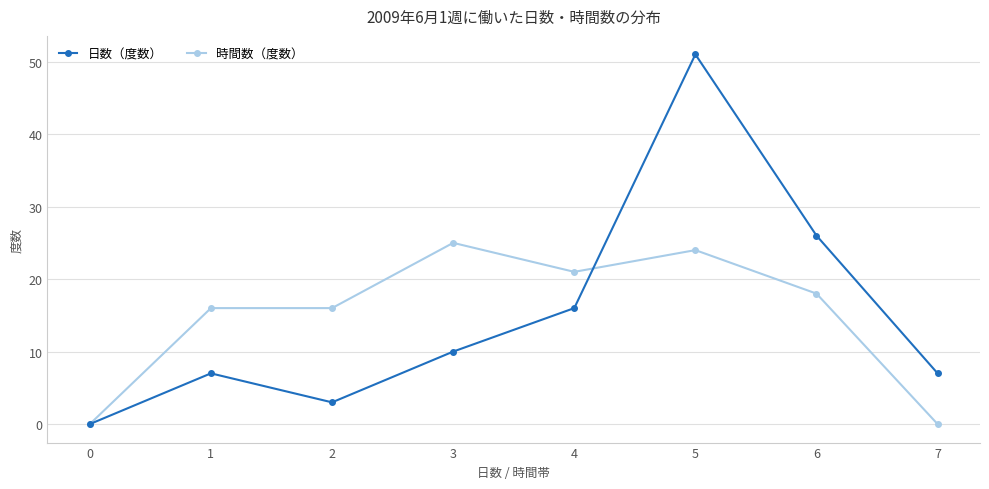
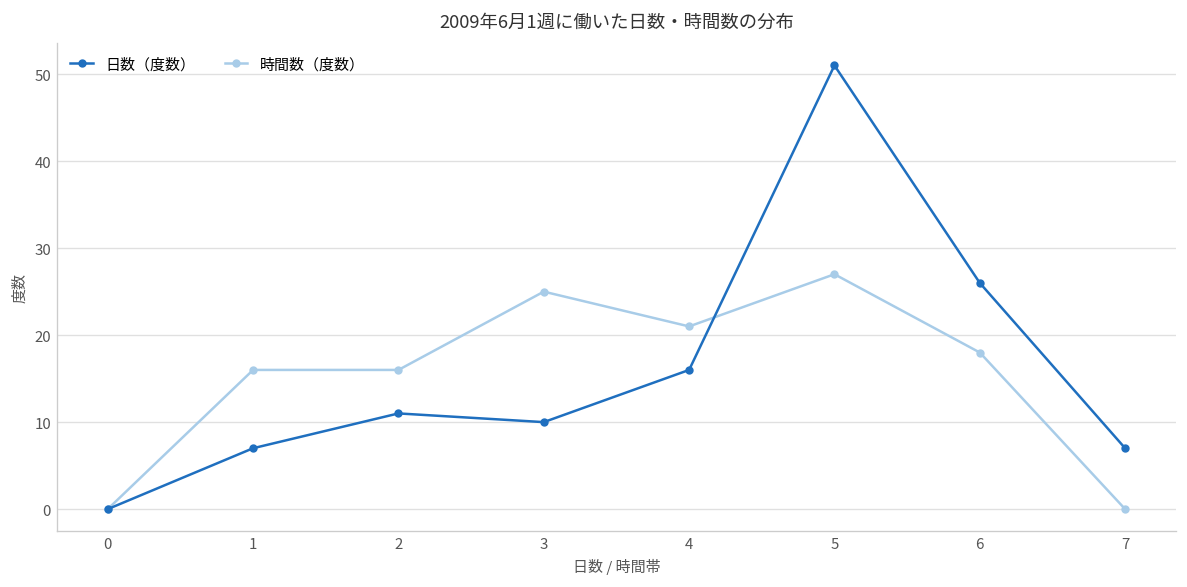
日数（度数）, 2: 3 -> 11
時間数（度数）, 5: 24 -> 27
